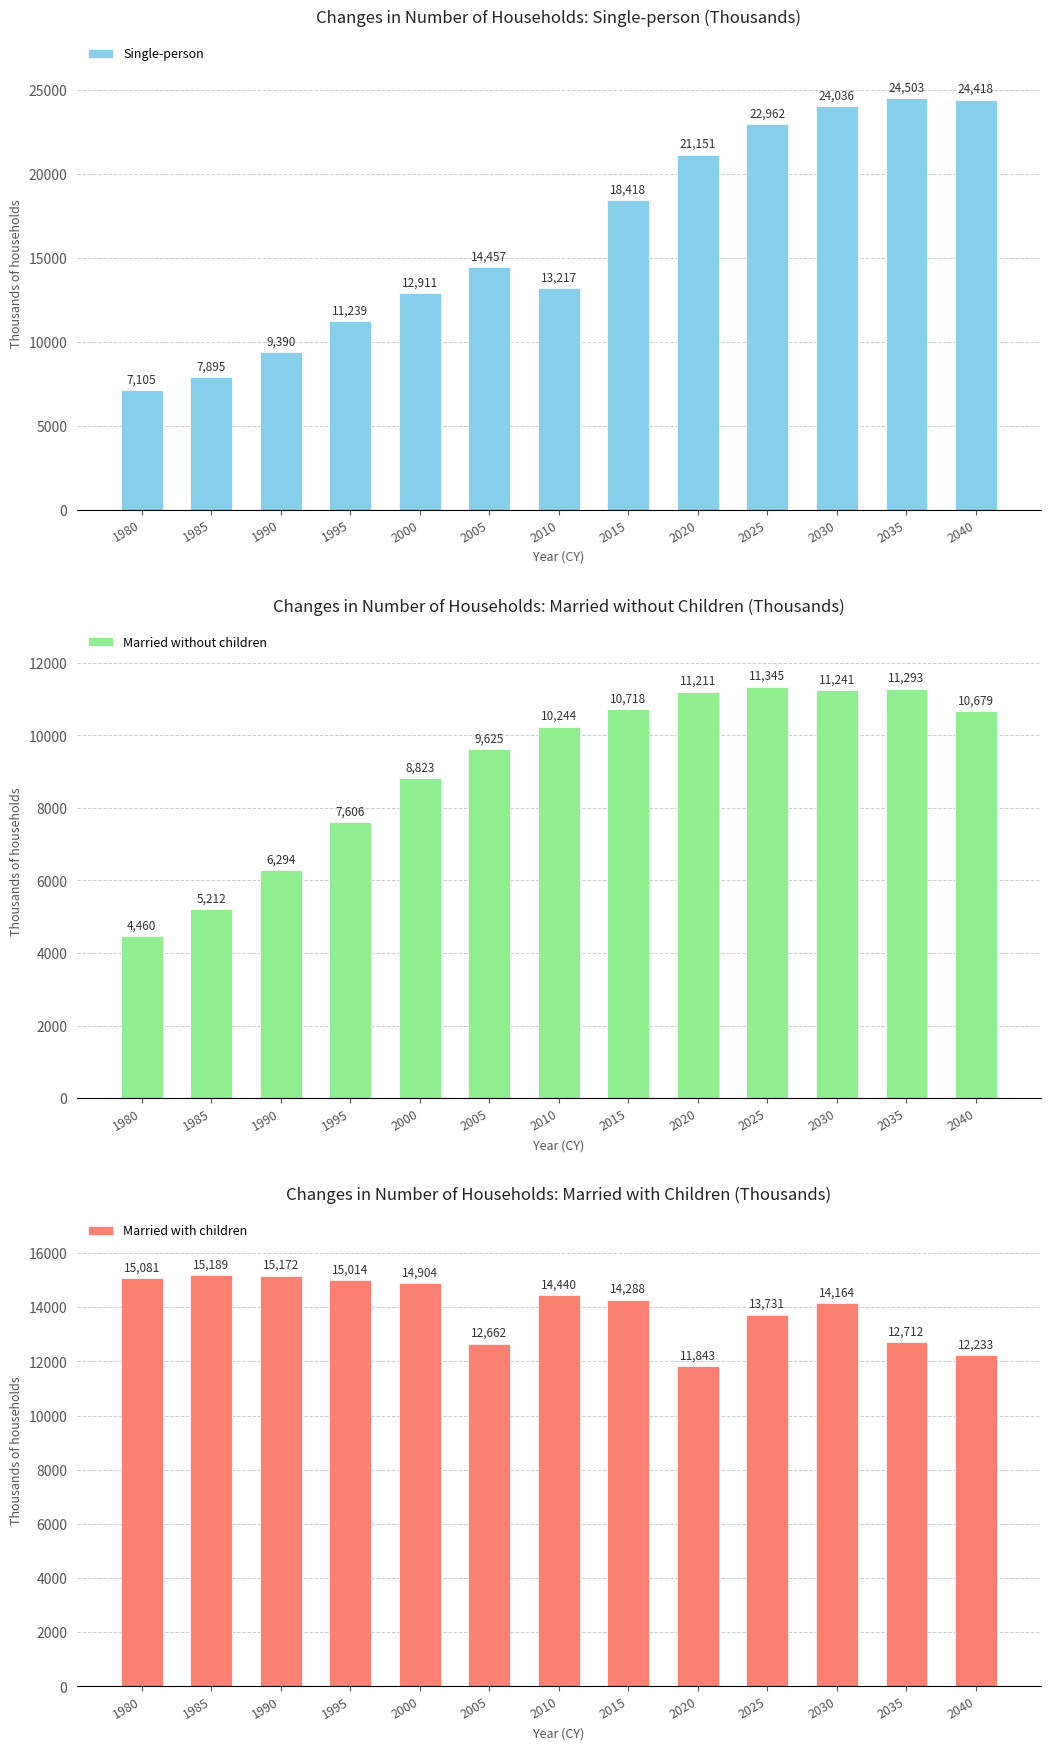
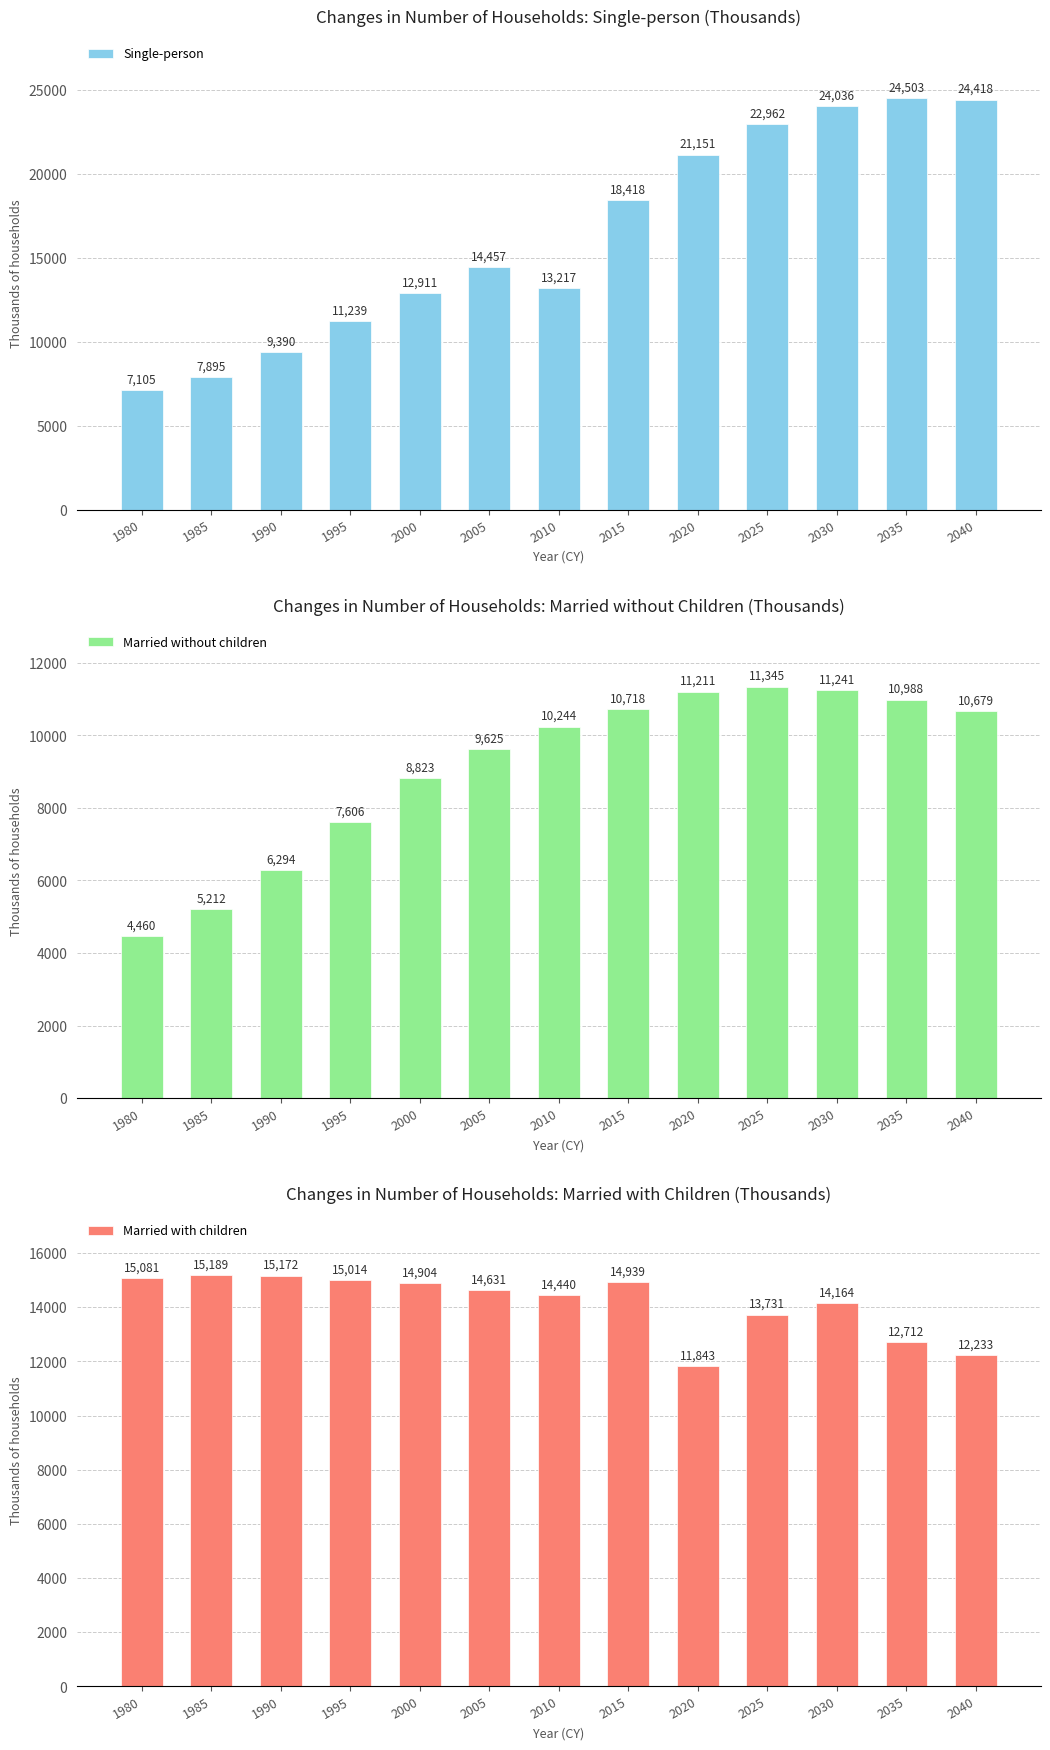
Changes in Number of Households: Married without Children (Thousands), 2035: 11,293 -> 10,988
Changes in Number of Households: Married with Children (Thousands), 2005: 12,662 -> 14,631
Changes in Number of Households: Married with Children (Thousands), 2015: 14,288 -> 14,939
